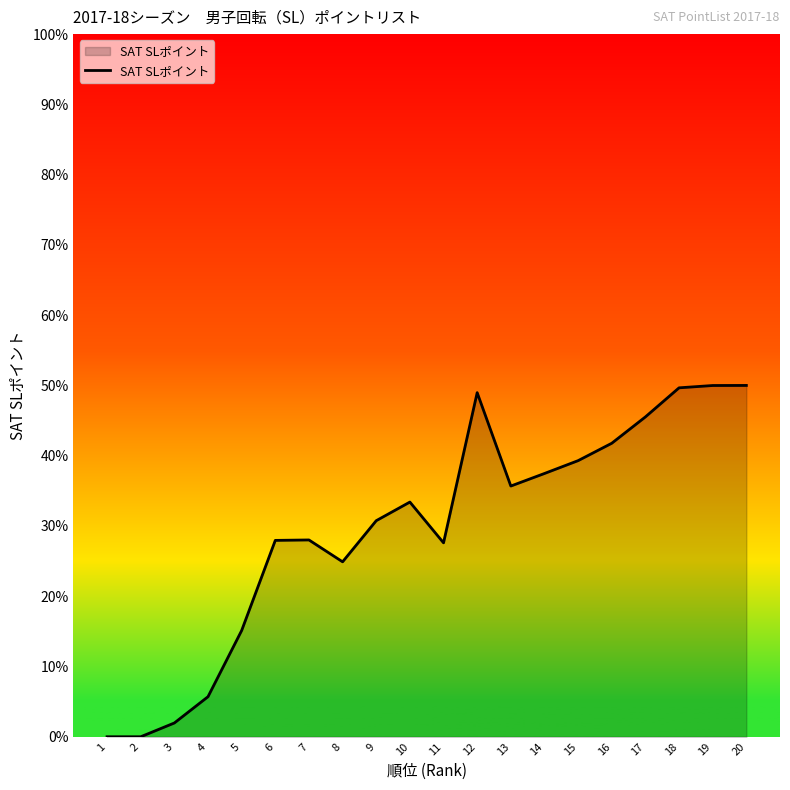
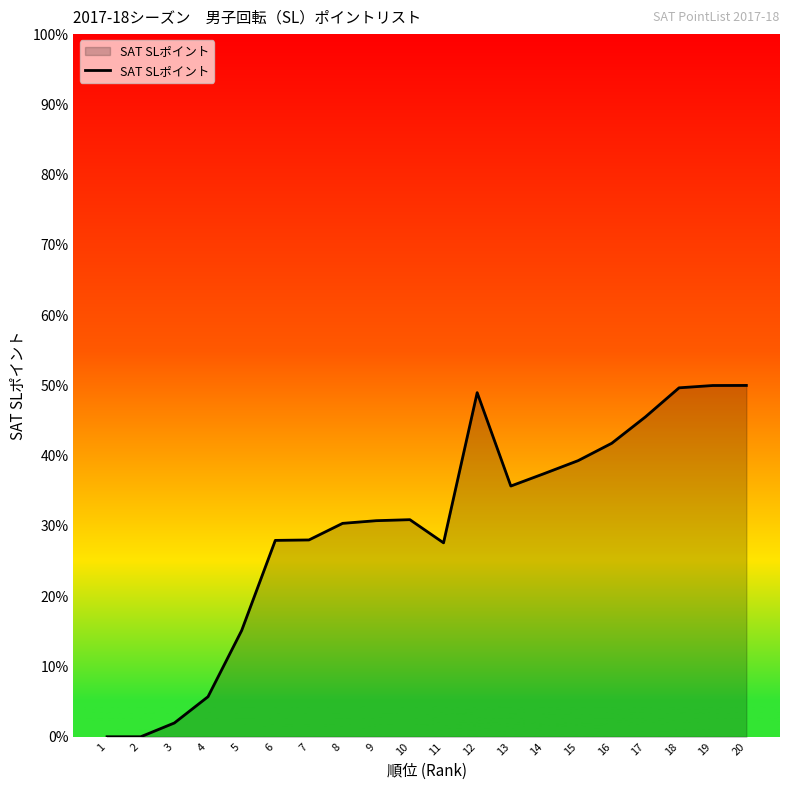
8: 25% -> 30%
10: 33% -> 31%
